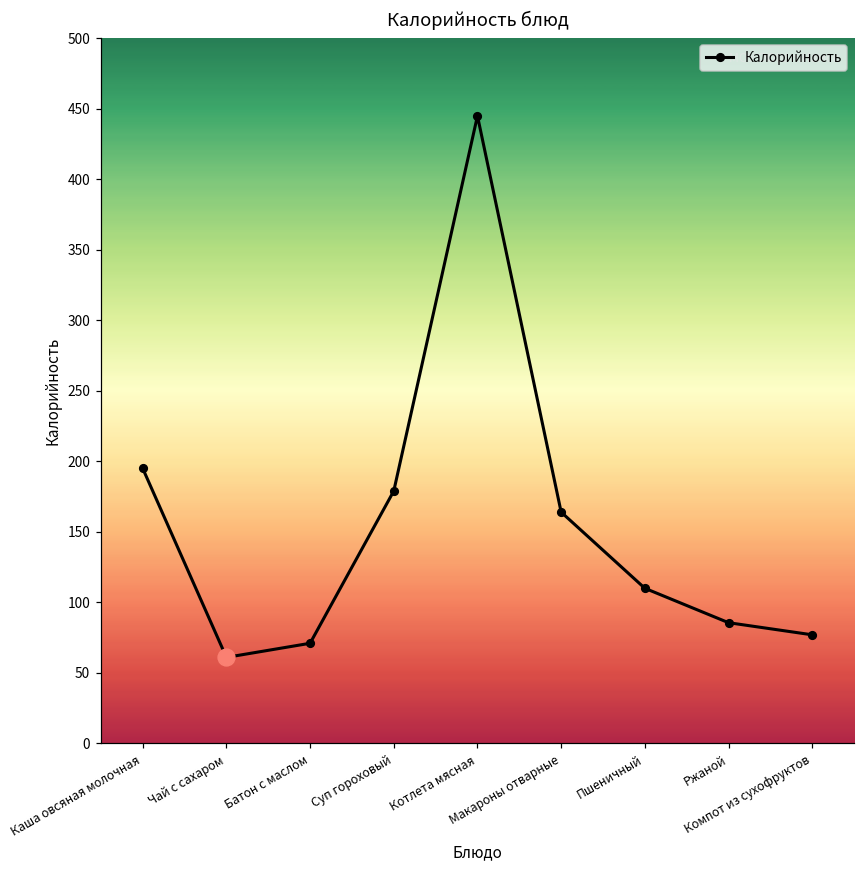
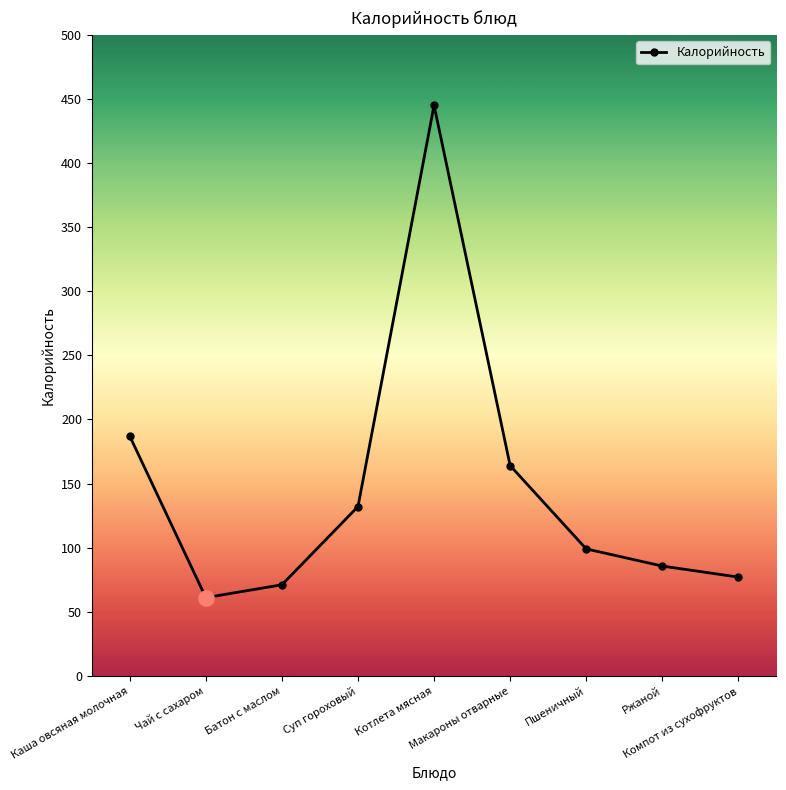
Калорийность, Каша овсяная молочная: 195 -> 187
Калорийность, Суп гороховый: 179 -> 132
Калорийность, Пшеничный: 110 -> 99
